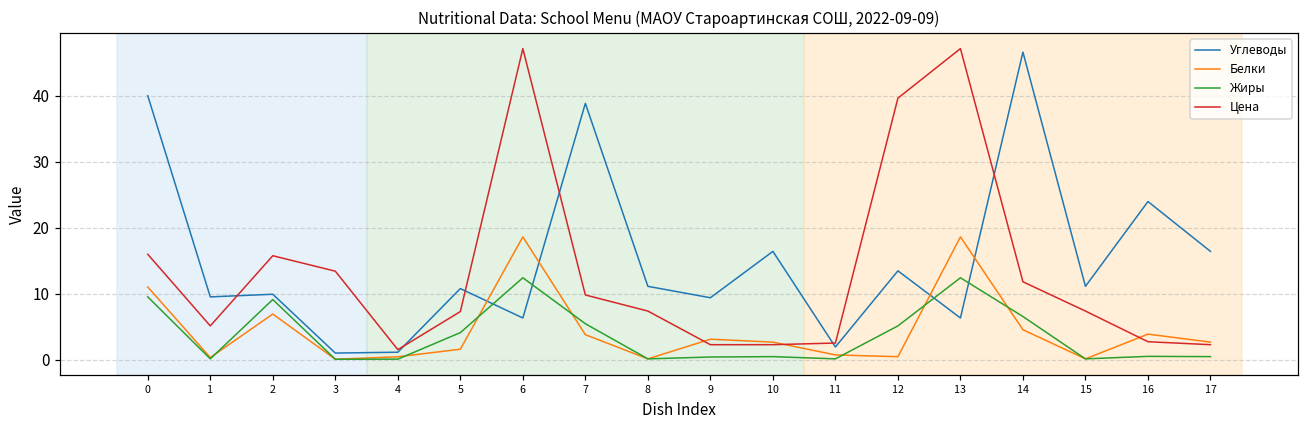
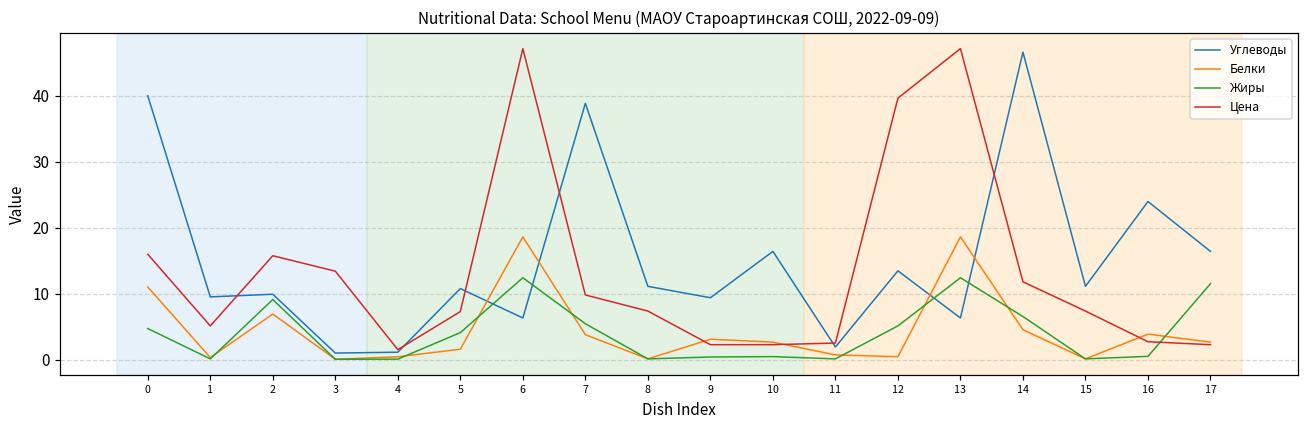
Жиры, 0: 10 -> 5
Жиры, 17: 0 -> 12
